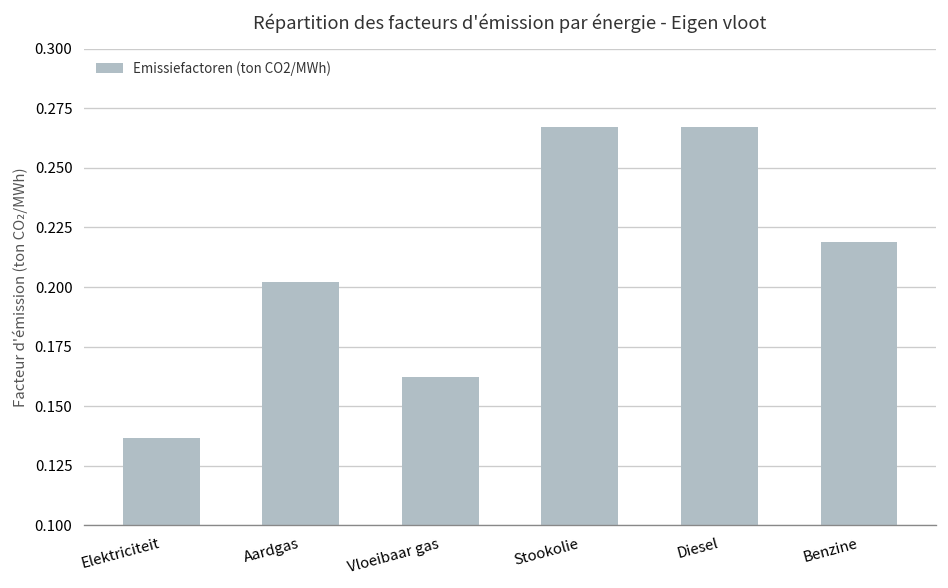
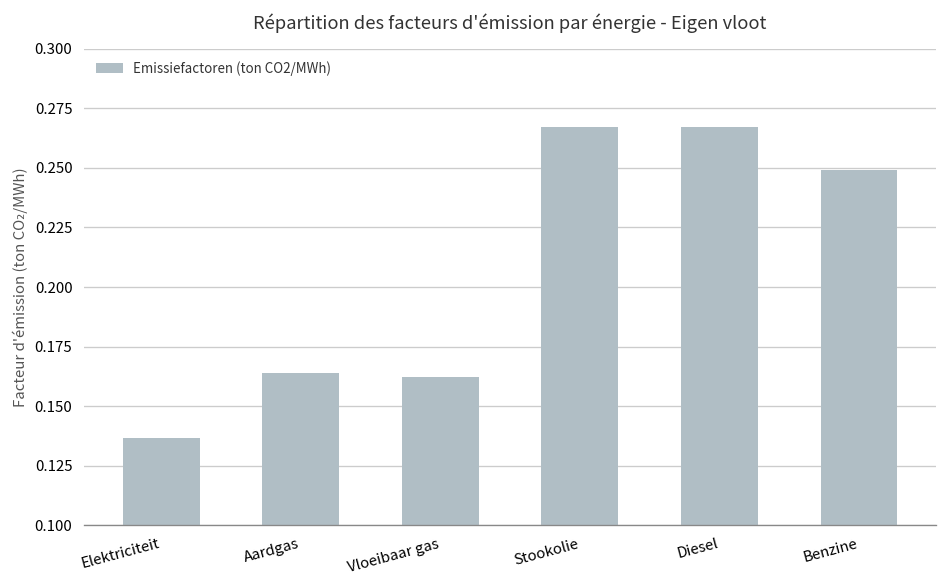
Aardgas: 0.202 -> 0.164
Benzine: 0.219 -> 0.249
